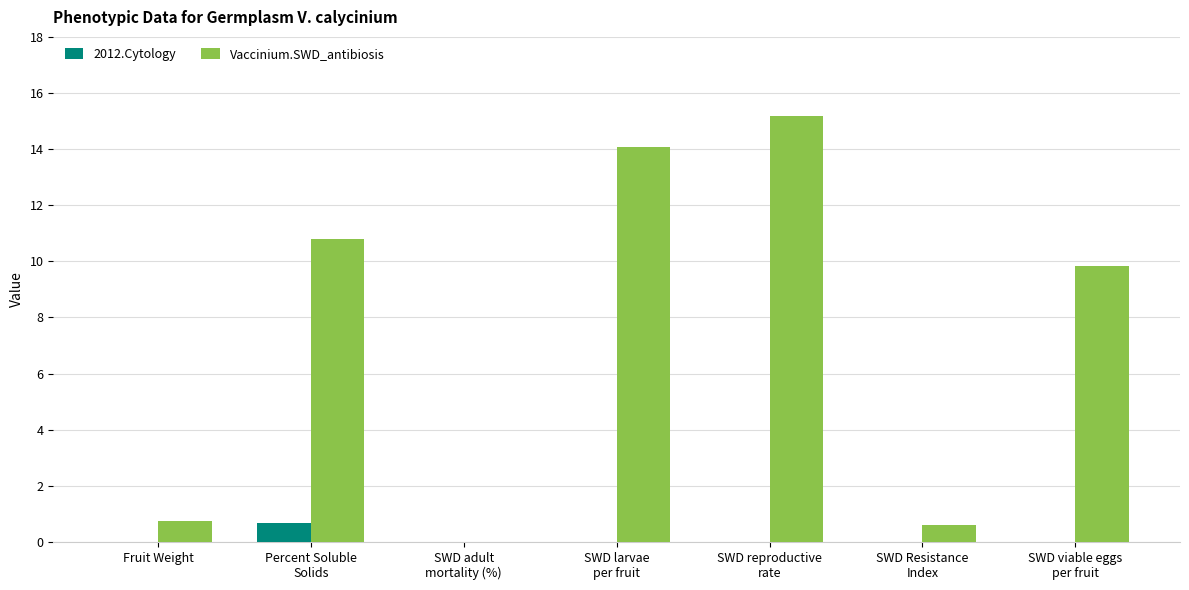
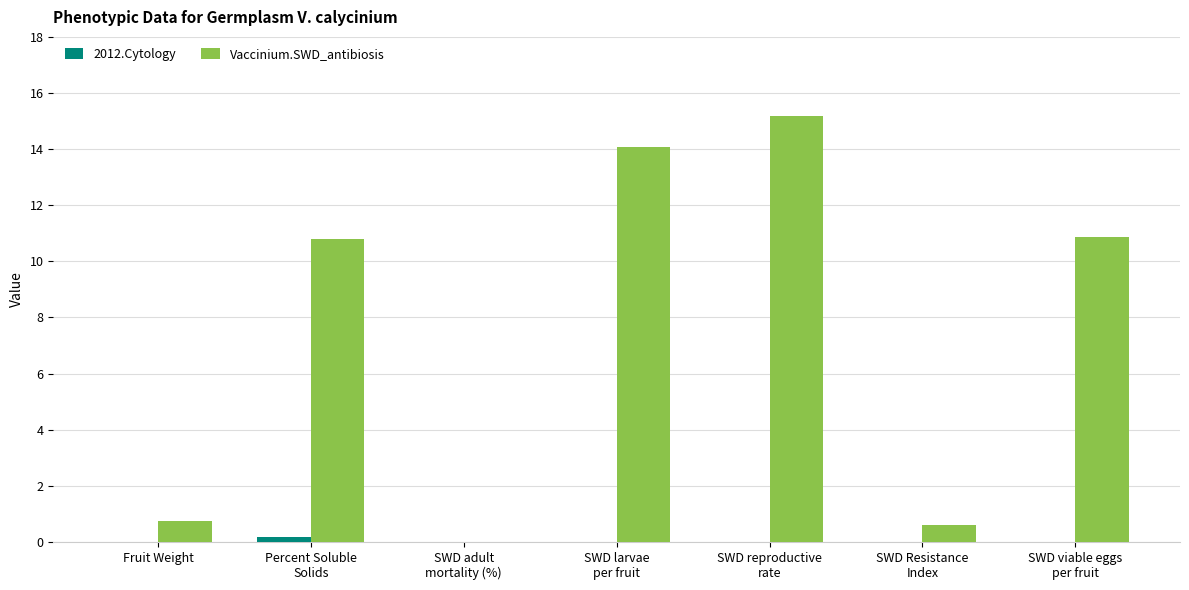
2012.Cytology, Percent Soluble Solids: 0.7 -> 0.2
Vaccinium.SWD_antibiosis, SWD viable eggs per fruit: 9.8 -> 10.9
